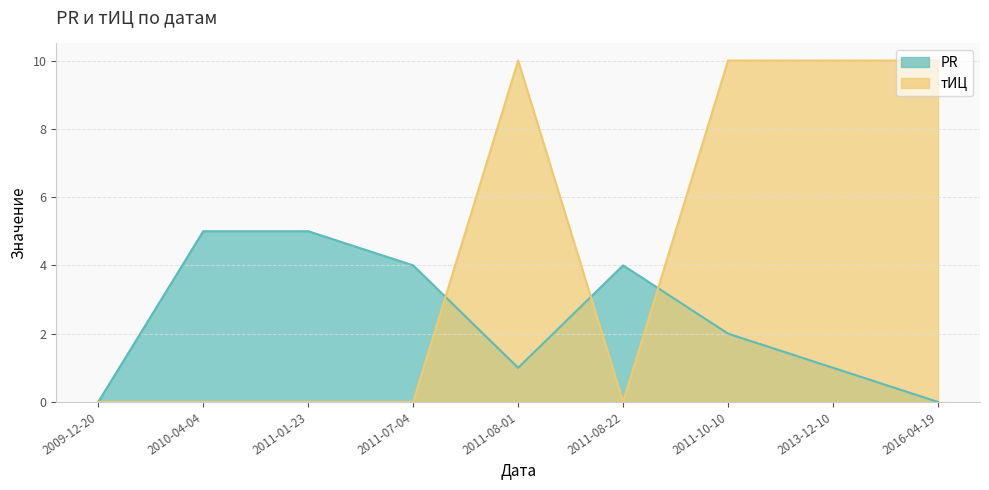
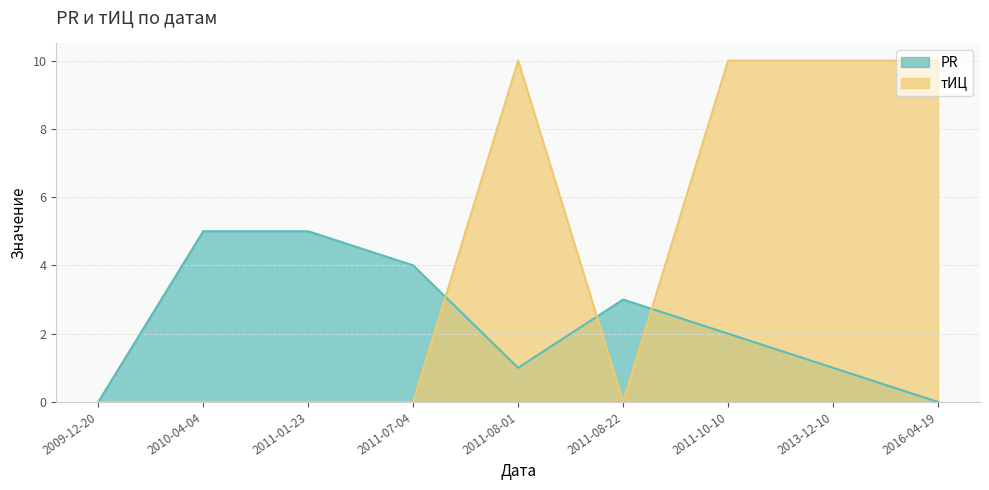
PR, 2011-08-22: 4 -> 3
